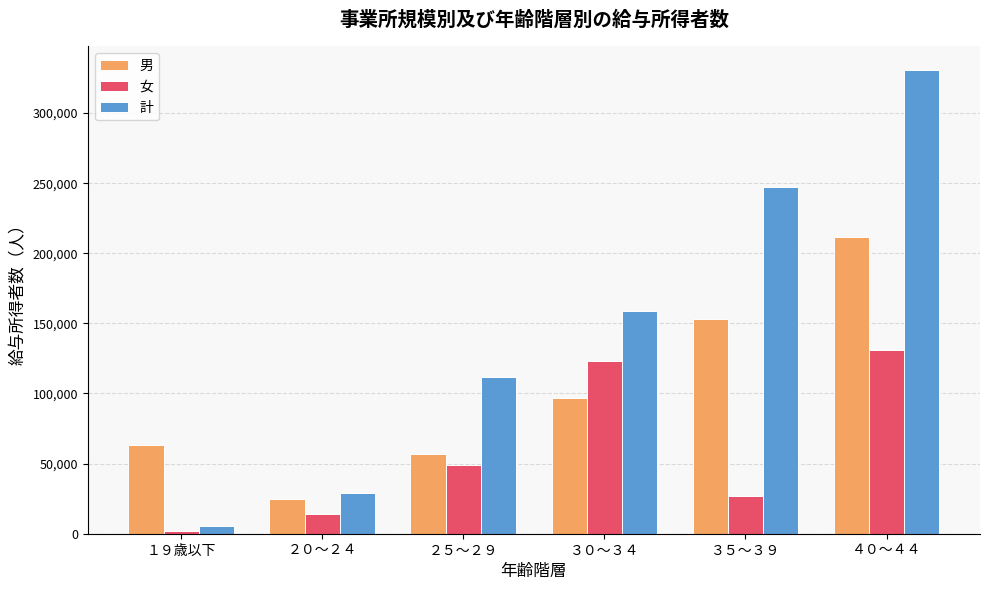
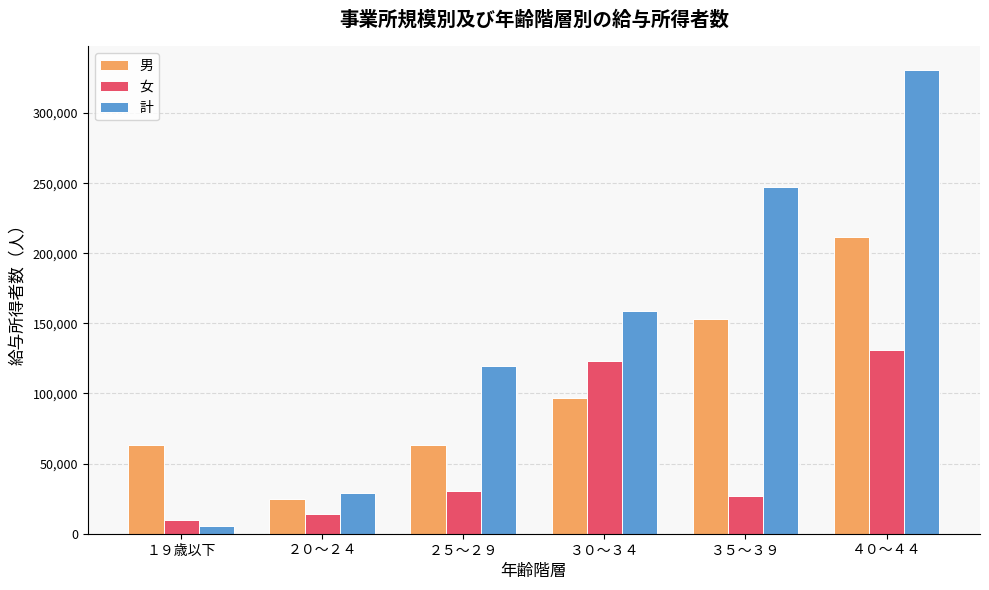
女, １９歳以下: 2,000 -> 10,000
男, ２５～２９: 57,000 -> 63,000
女, ２５～２９: 49,000 -> 31,000
計, ２５～２９: 112,000 -> 120,000
